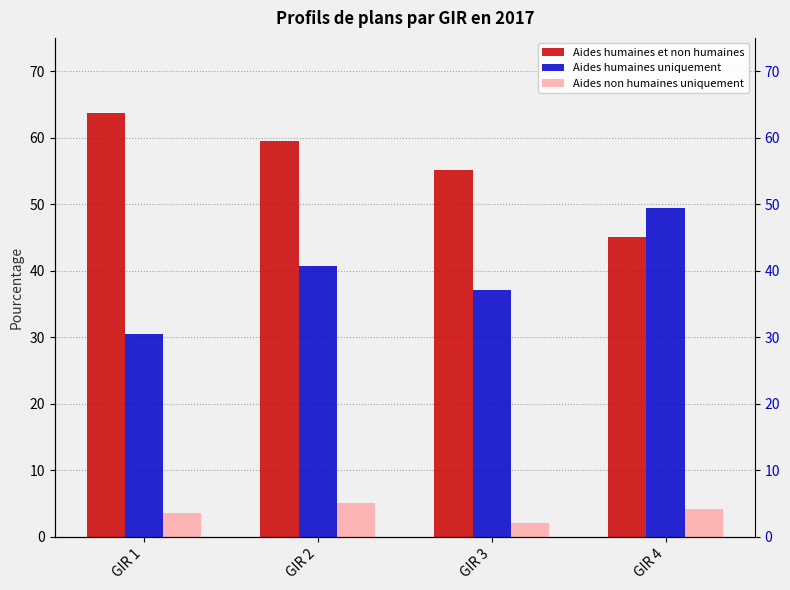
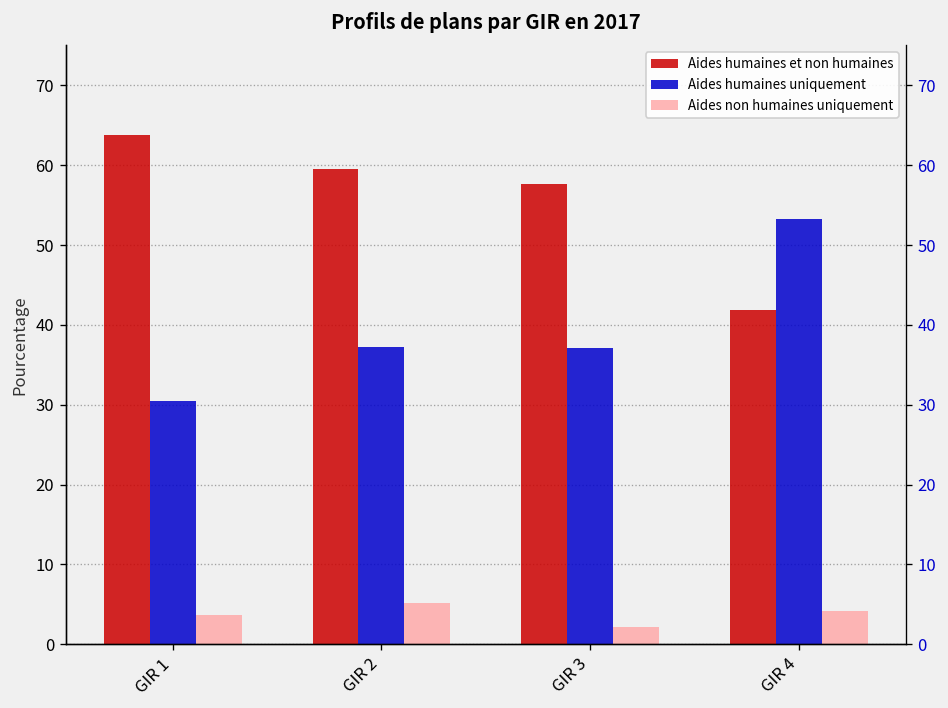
Aides humaines uniquement, GIR 2: 41 -> 37
Aides humaines et non humaines, GIR 3: 55 -> 58
Aides humaines et non humaines, GIR 4: 45 -> 42
Aides humaines uniquement, GIR 4: 49 -> 53
